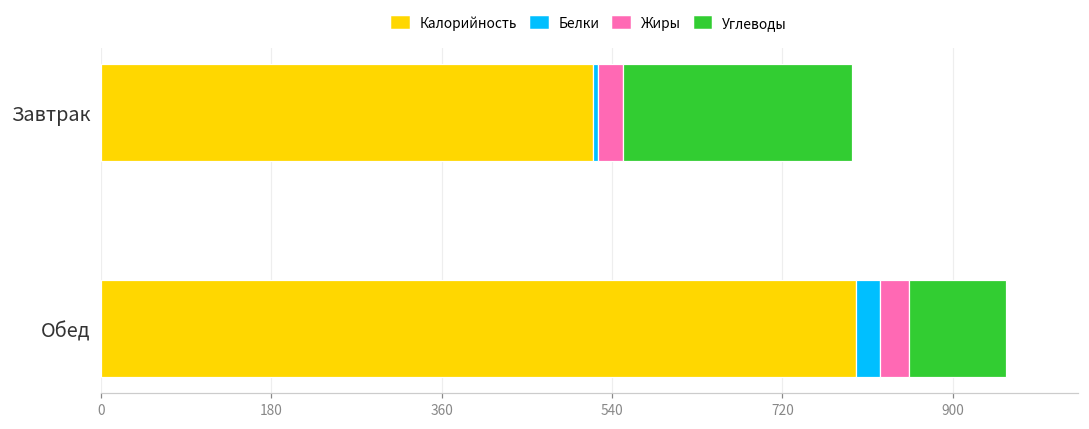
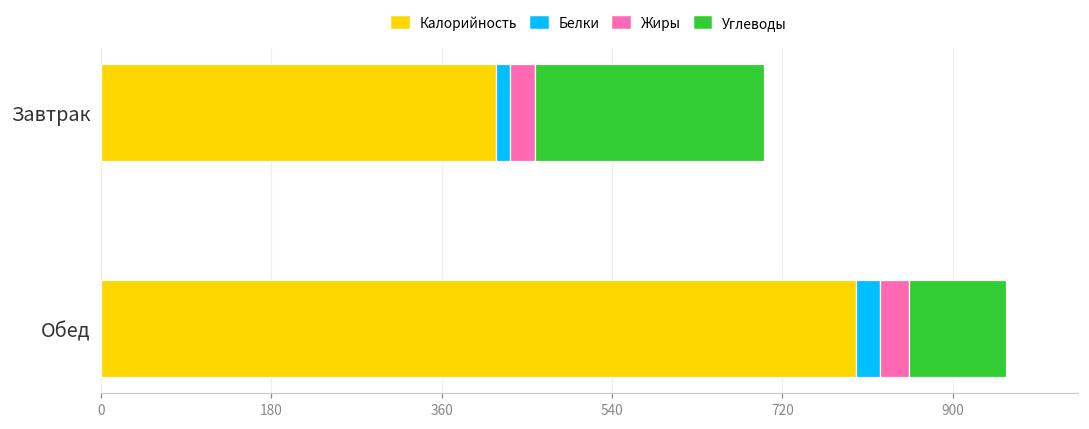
Калорийность, Завтрак: 520 -> 420
Белки, Завтрак: 10 -> 20
